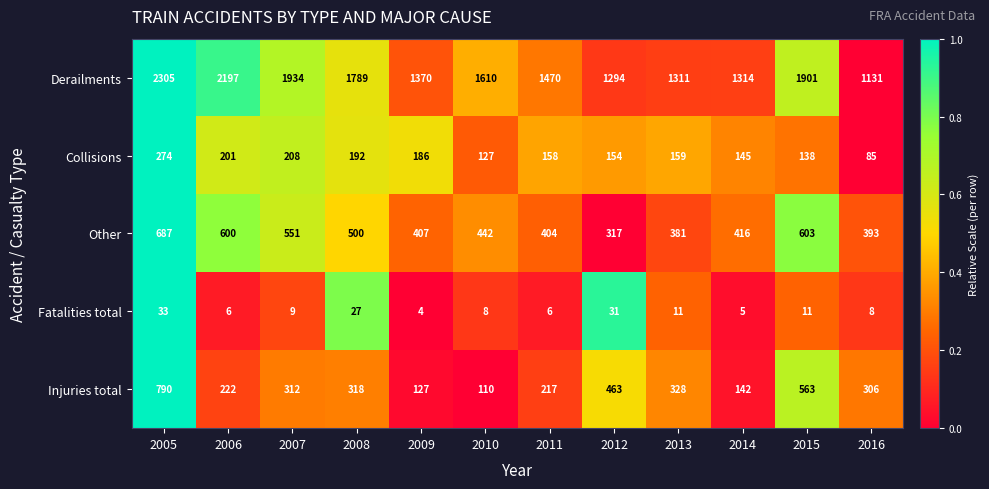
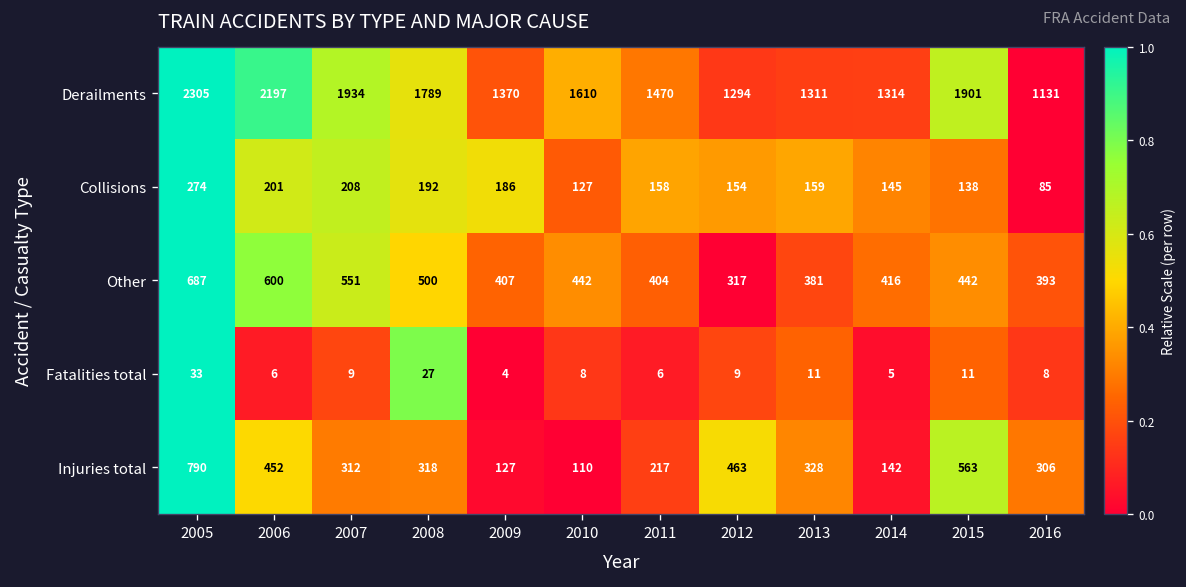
Other, 2015: 603 -> 442
Fatalities total, 2012: 31 -> 9
Injuries total, 2006: 222 -> 452
